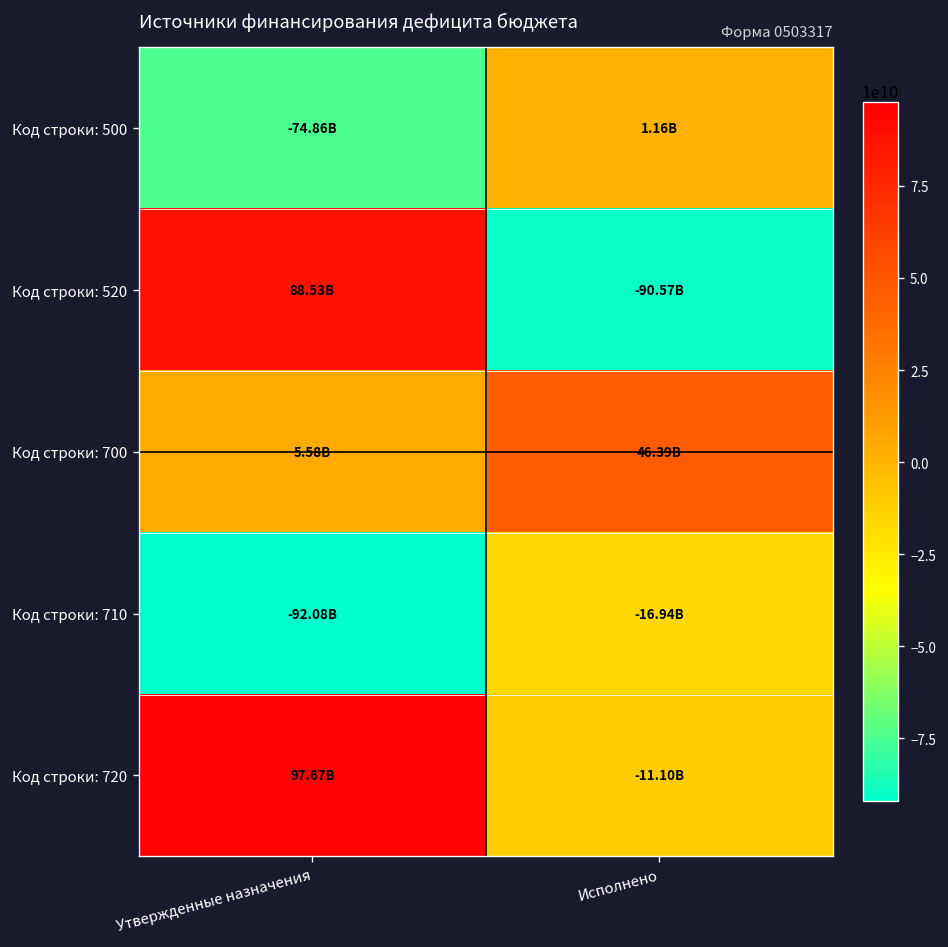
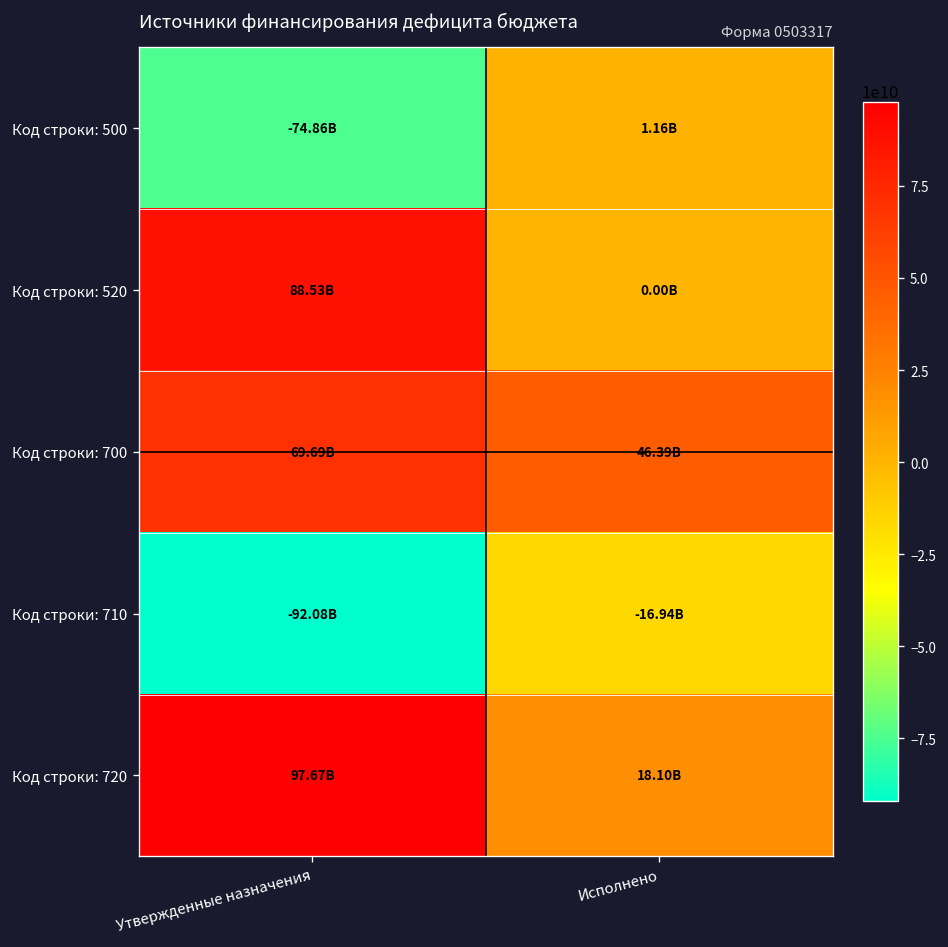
Код строки: 520, Исполнено: -90.57B -> 0.00B
Код строки: 700, Утвержденные назначения: 5.58B -> 69.69B
Код строки: 720, Исполнено: -11.10B -> 18.10B
